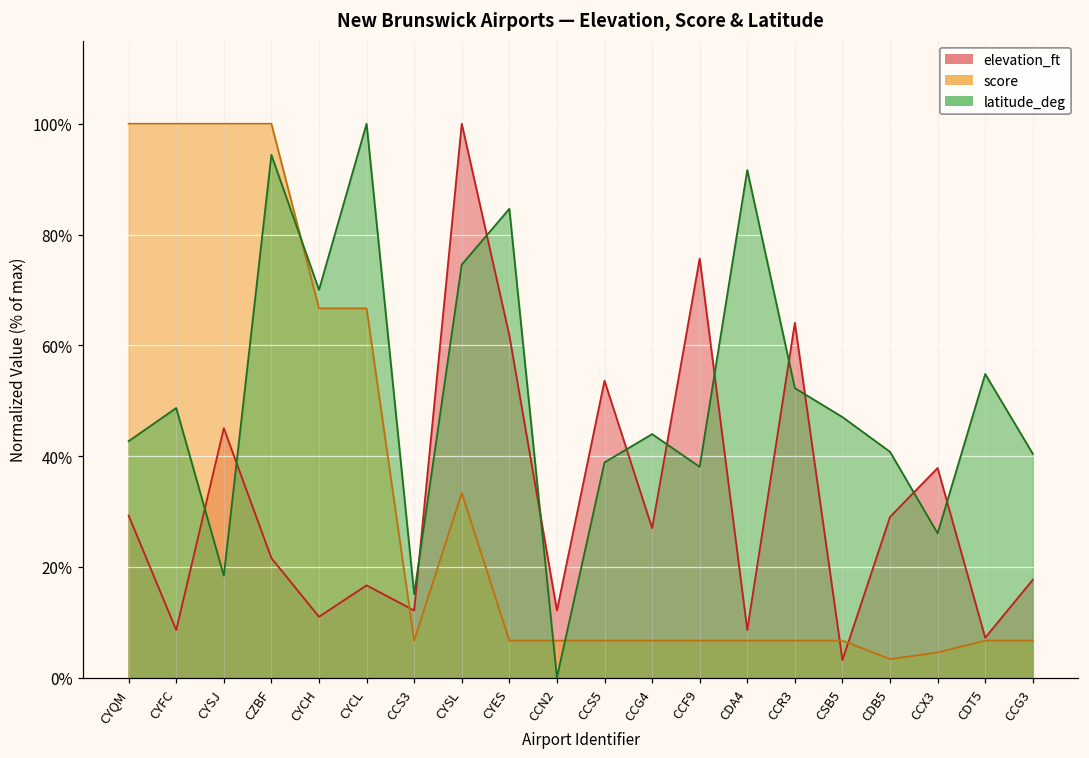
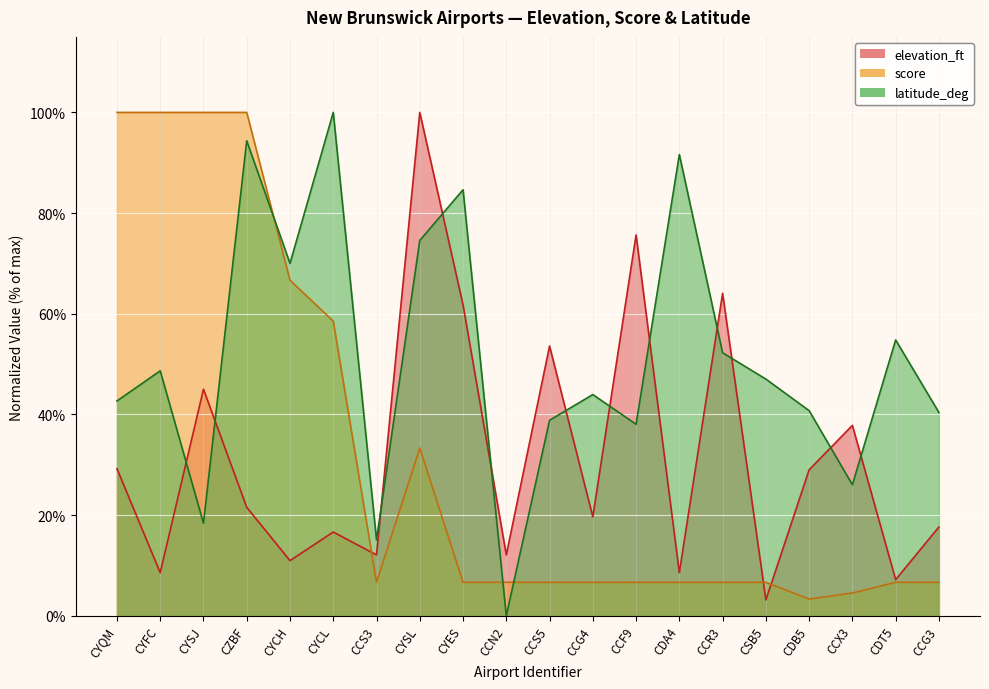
score, CYCL: 67% -> 59%
elevation_ft, CCG4: 27% -> 20%
